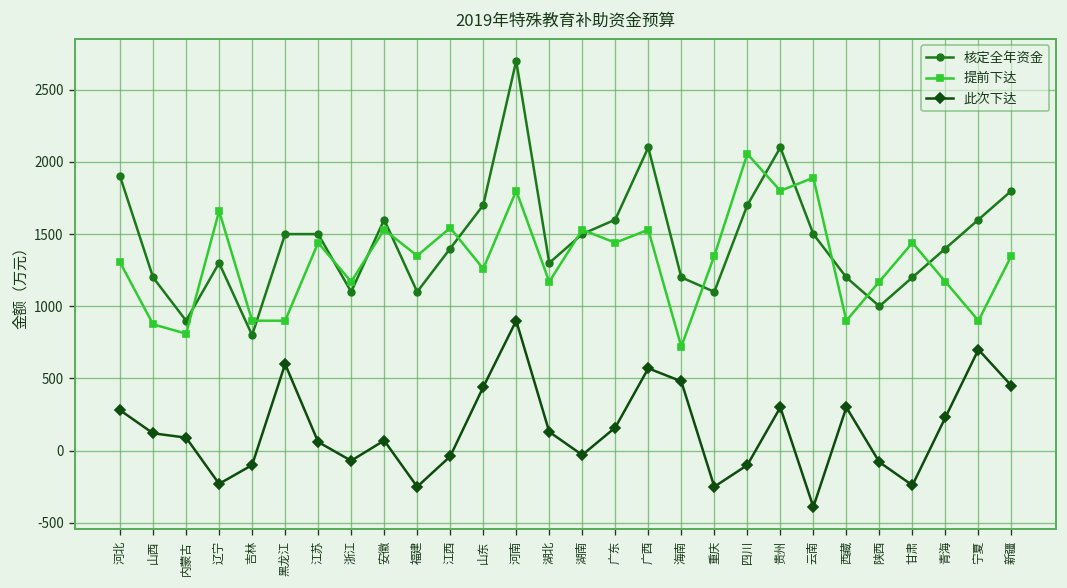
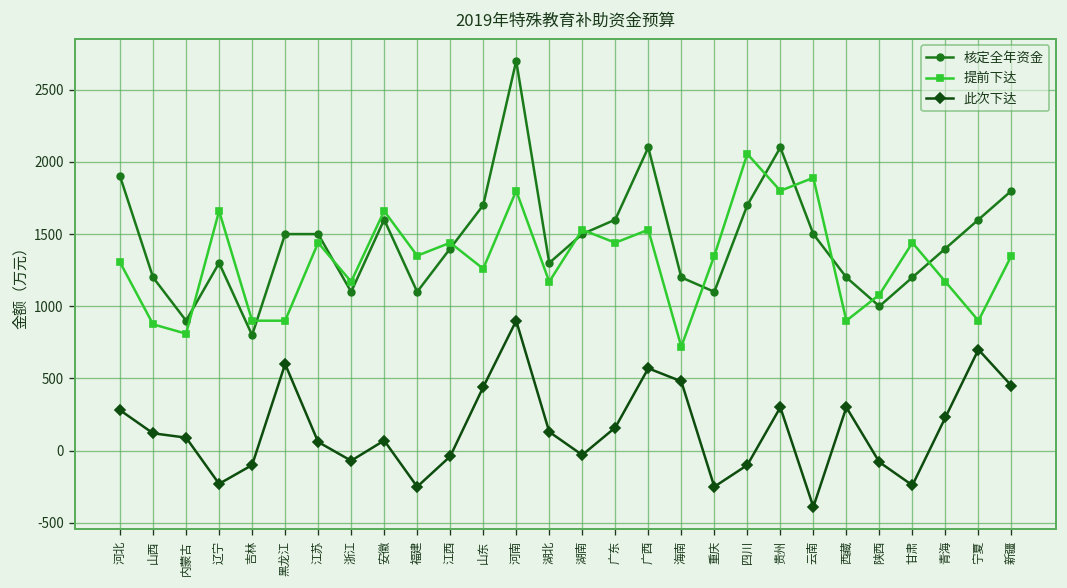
提前下达, 安徽: 1530 -> 1660
提前下达, 江西: 1540 -> 1440
提前下达, 陕西: 1170 -> 1080
